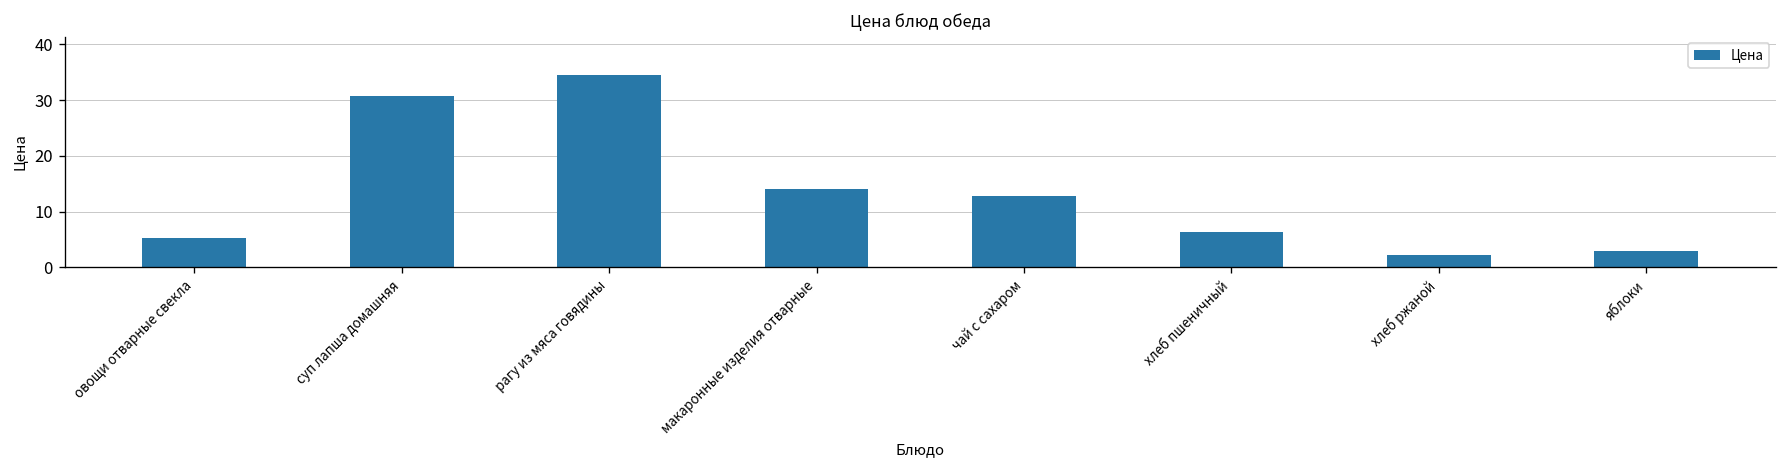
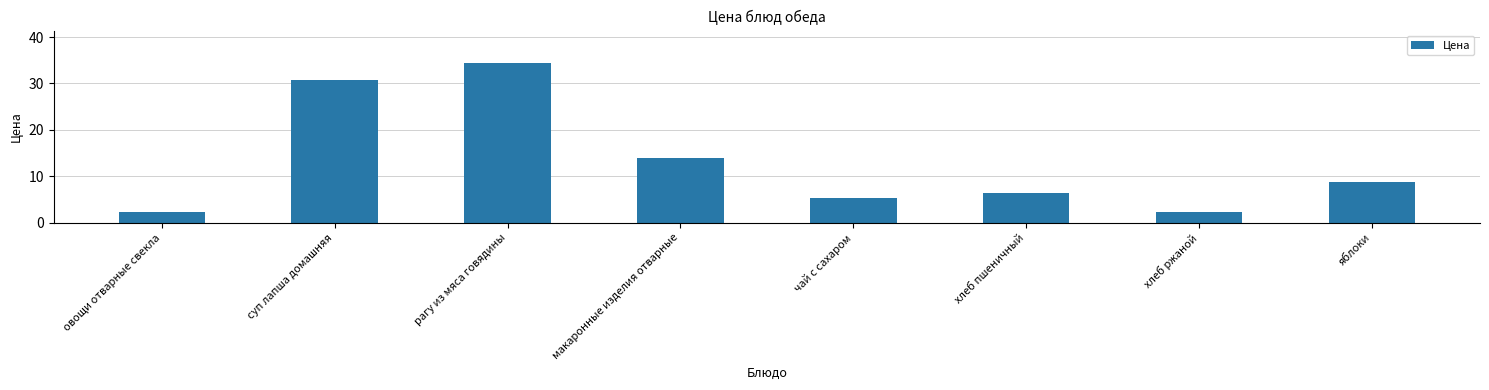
овощи отварные свекла: 5 -> 2
чай с сахаром: 13 -> 5
яблоки: 3 -> 9
